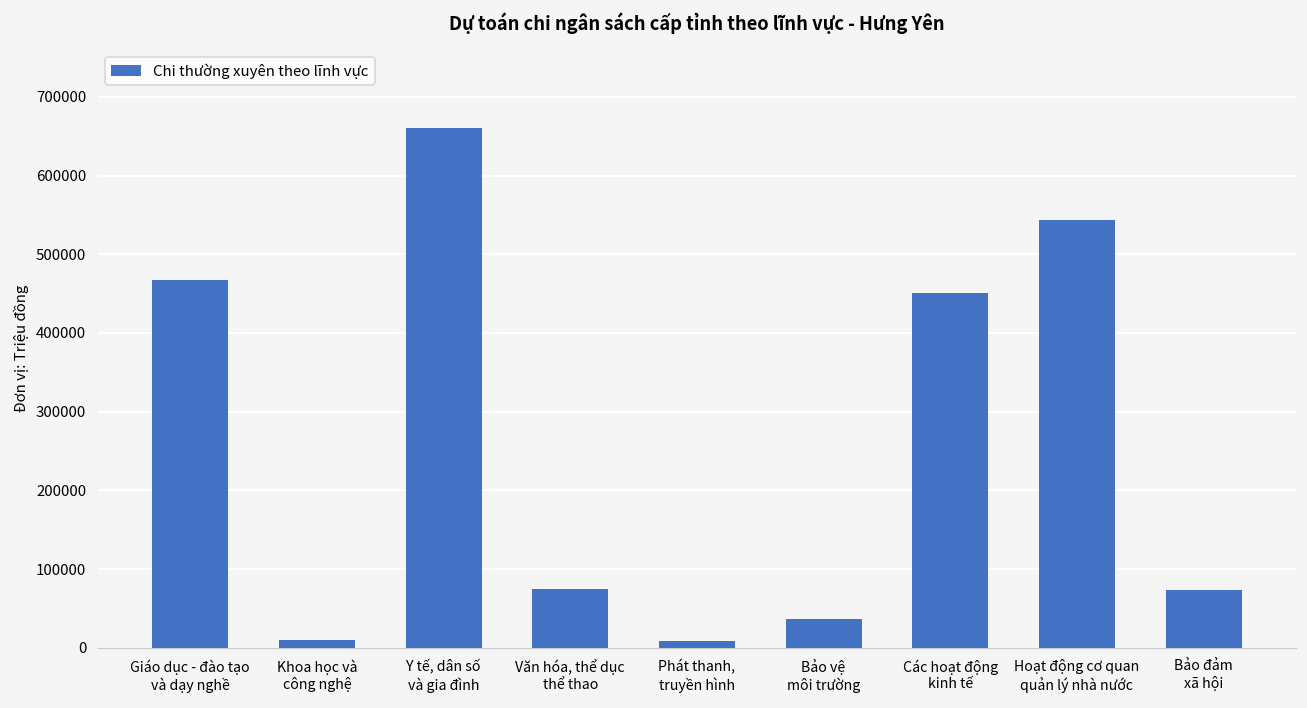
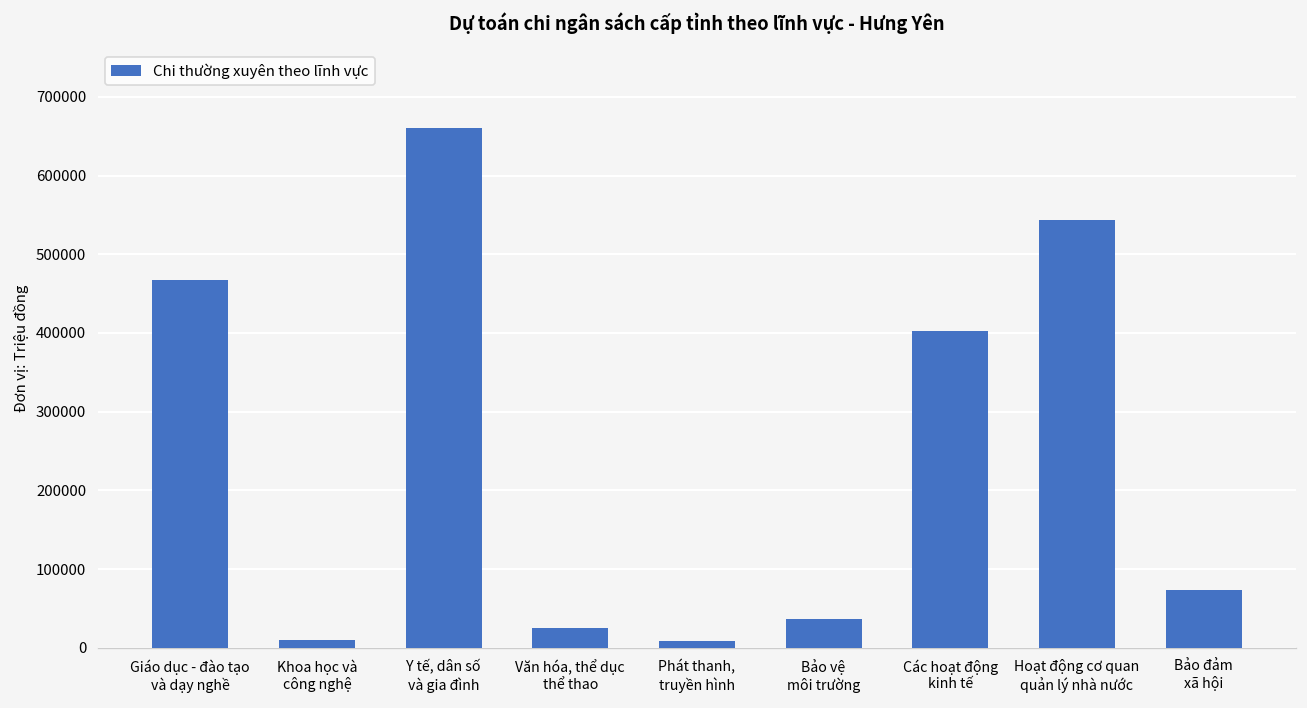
Văn hóa, thể dục thể thao: 70000 -> 20000
Các hoạt động kinh tế: 450000 -> 400000
